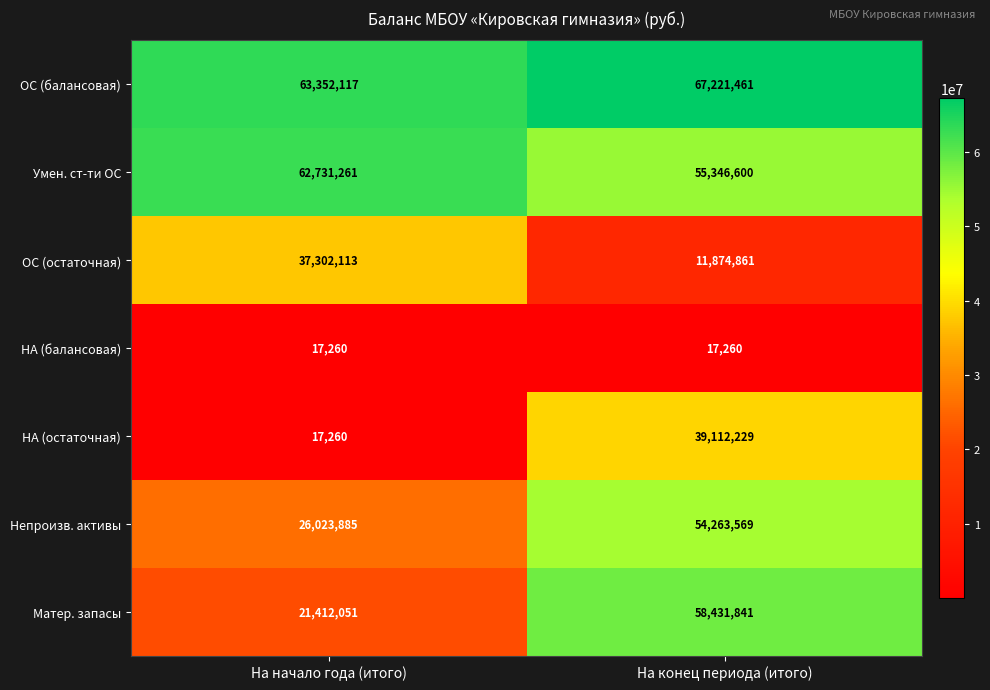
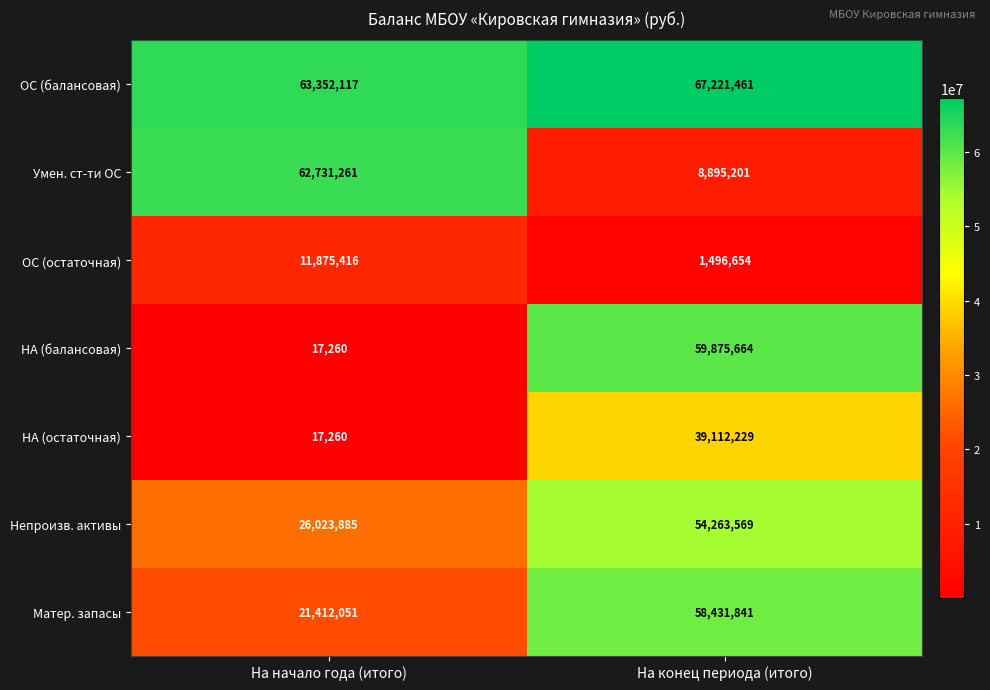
Умен. ст-ти ОС, На конец периода (итого): 55,346,600 -> 8,895,201
ОС (остаточная), На начало года (итого): 37,302,113 -> 11,875,416
ОС (остаточная), На конец периода (итого): 11,874,861 -> 1,496,654
НА (балансовая), На конец периода (итого): 17,260 -> 59,875,664
